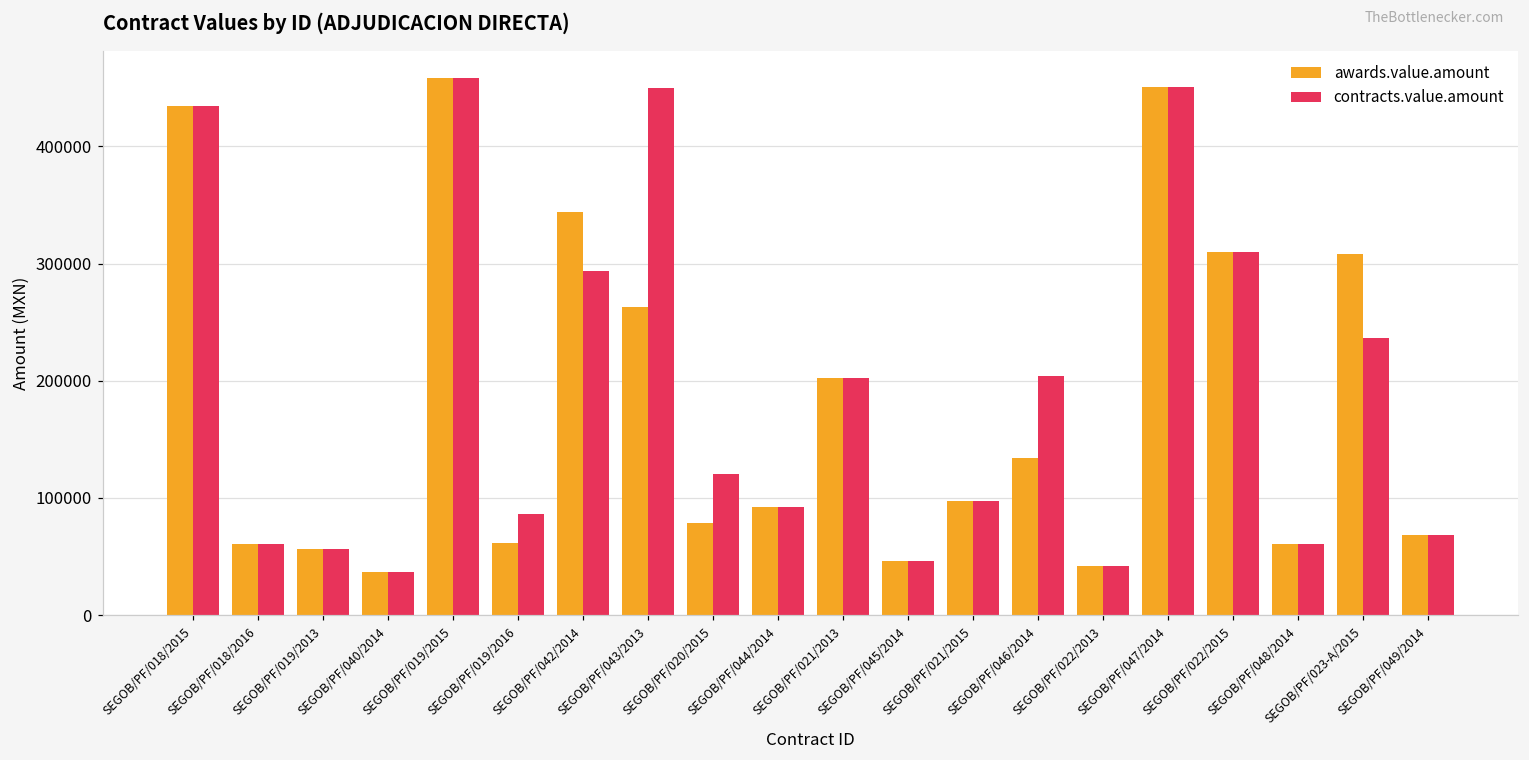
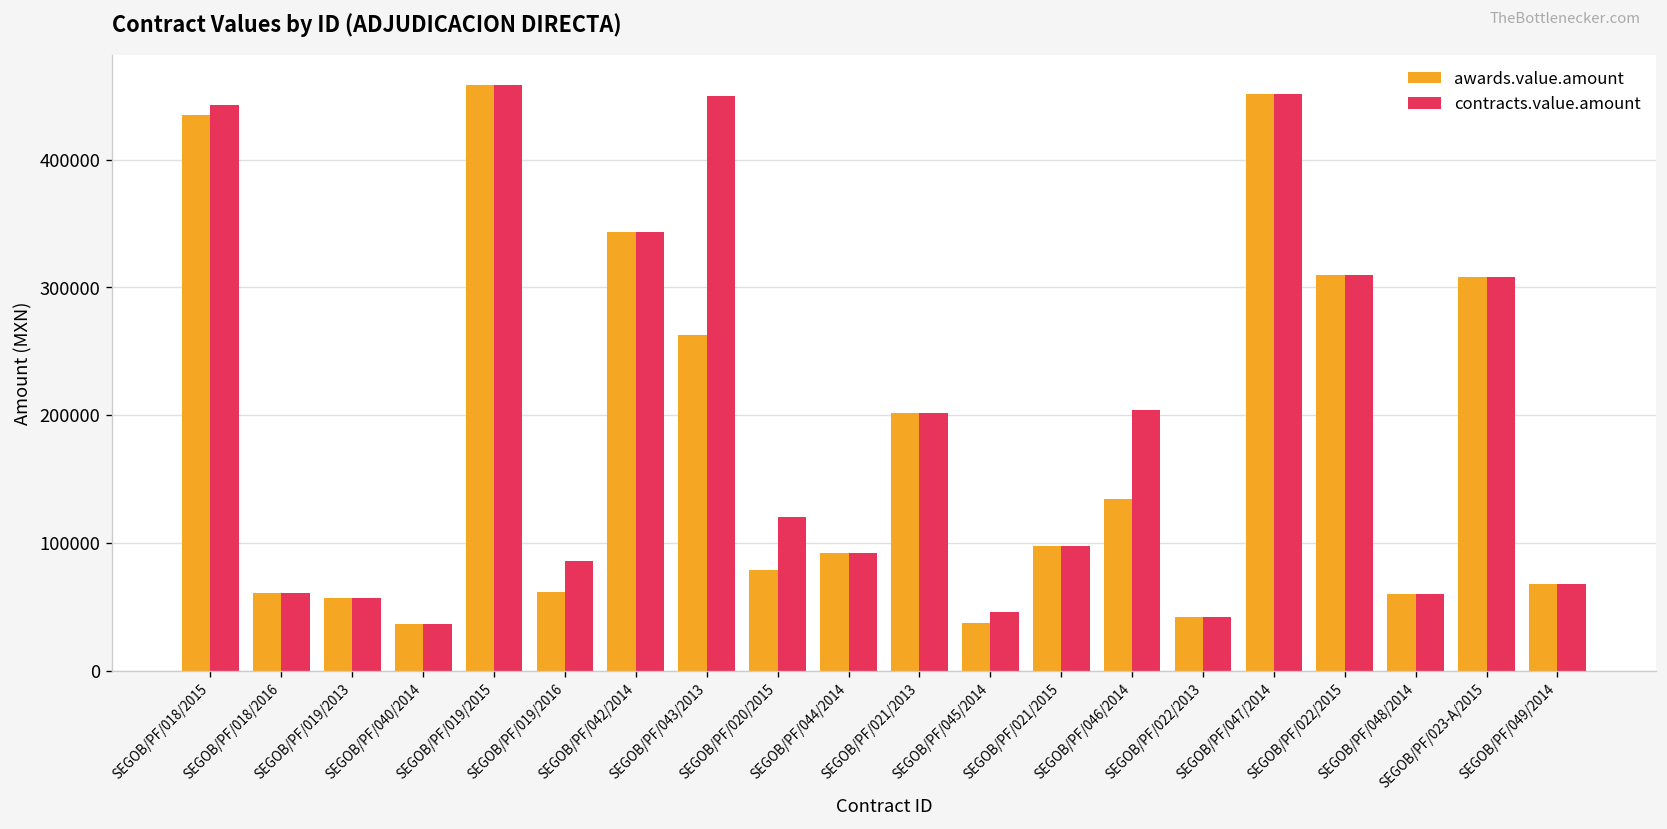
contracts.value.amount, SEGOB/PF/018/2015: 435000 -> 443000
contracts.value.amount, SEGOB/PF/042/2014: 294000 -> 344000
awards.value.amount, SEGOB/PF/045/2014: 46000 -> 37000
contracts.value.amount, SEGOB/PF/023-A/2015: 236000 -> 308000
